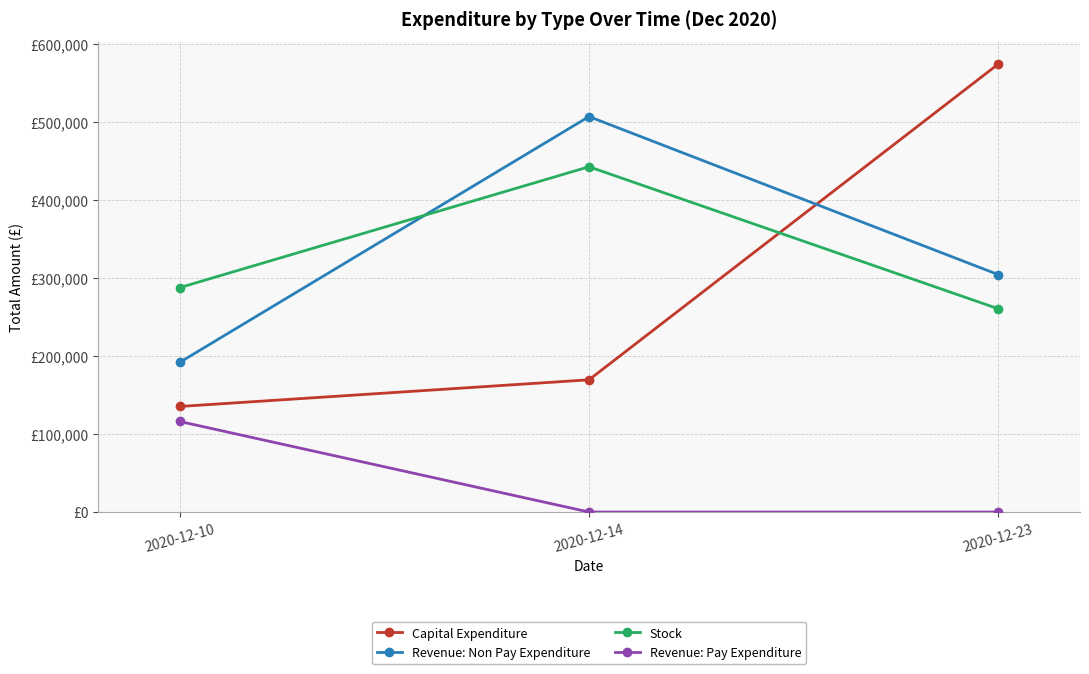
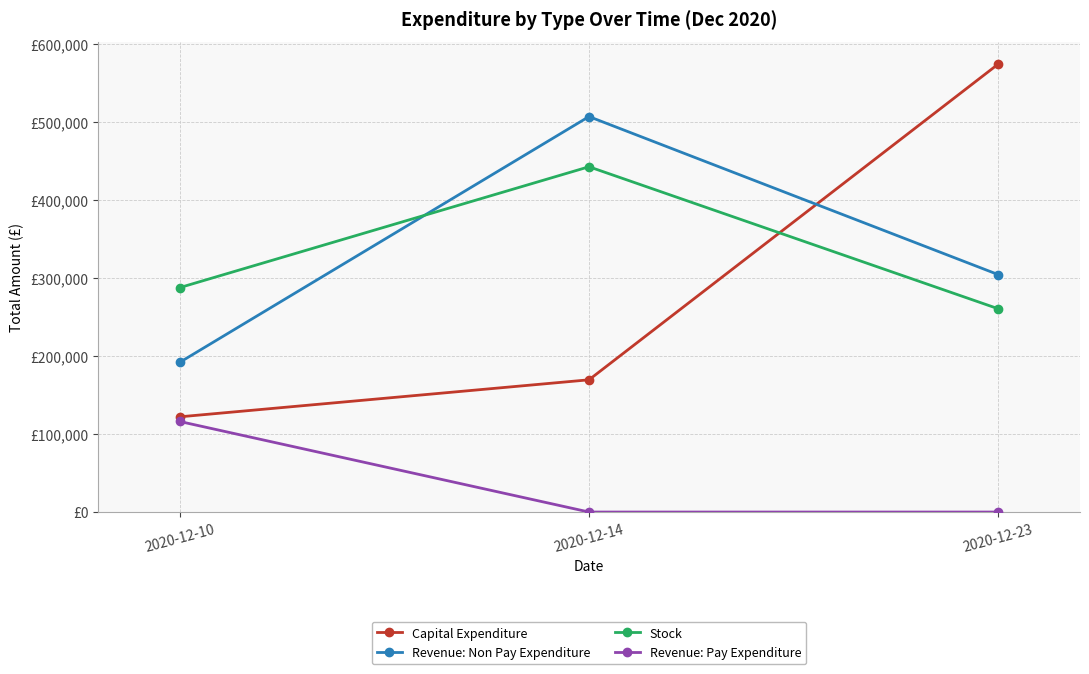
Capital Expenditure, 2020-12-10: £140,000 -> £120,000
